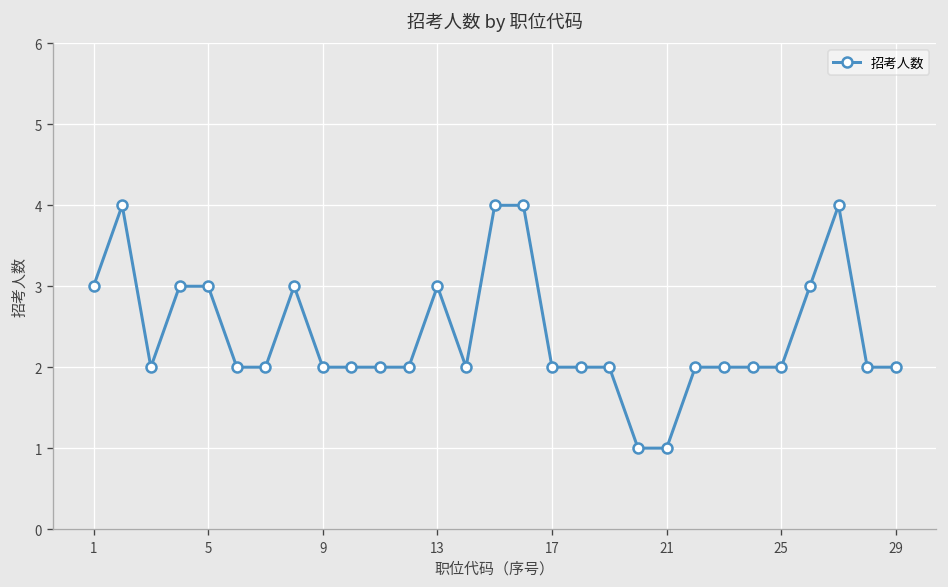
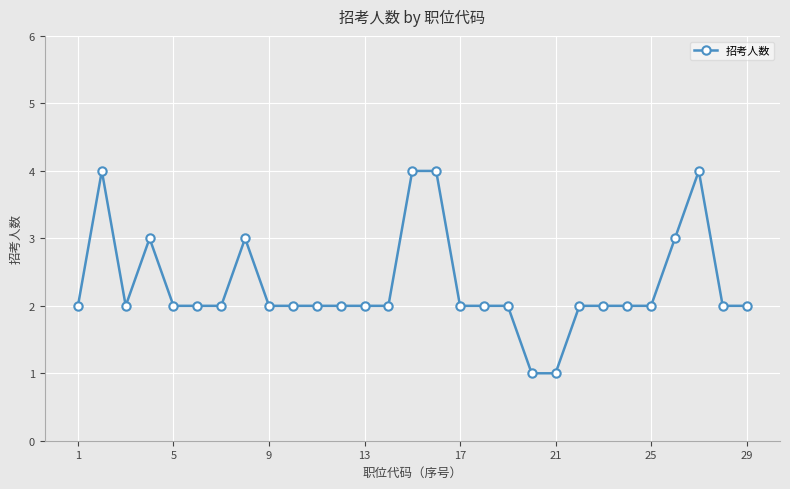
1: 3 -> 2
5: 3 -> 2
13: 3 -> 2
